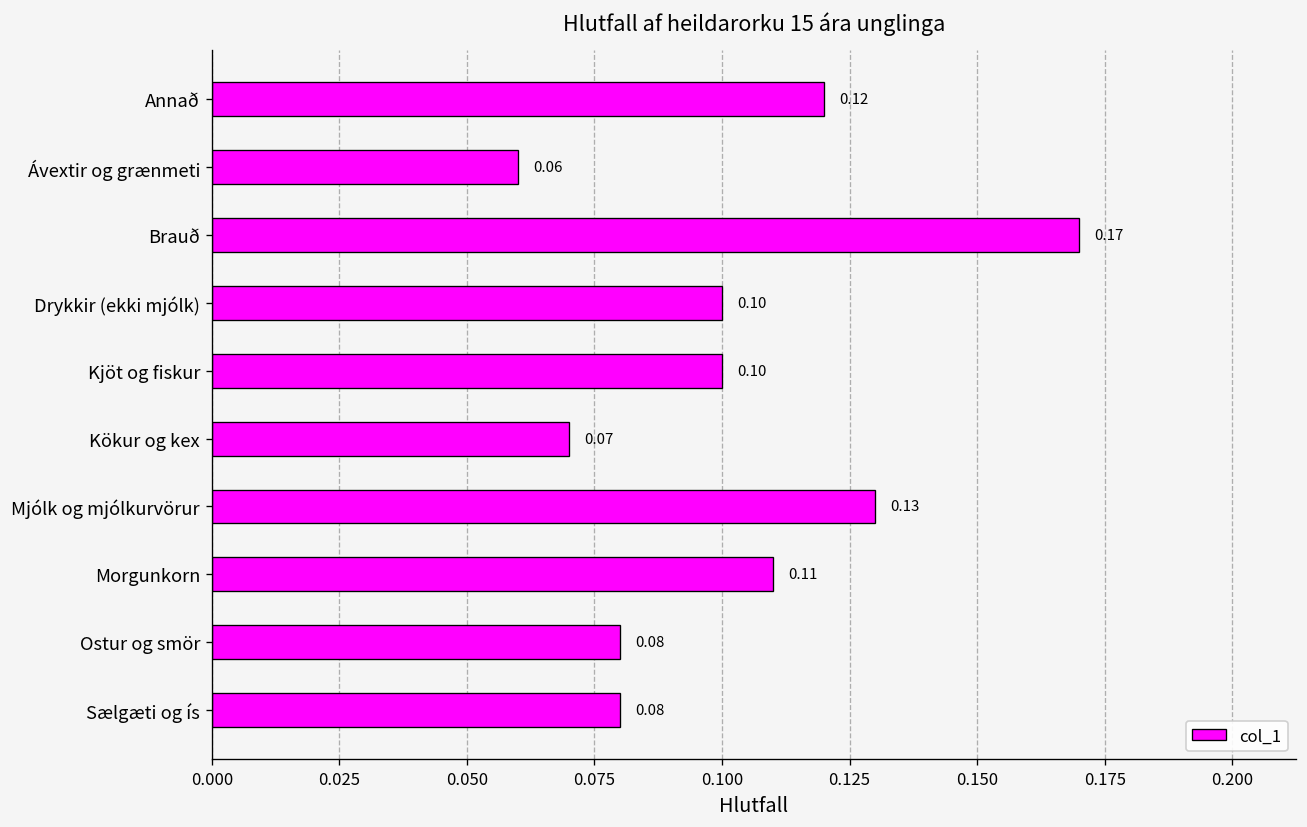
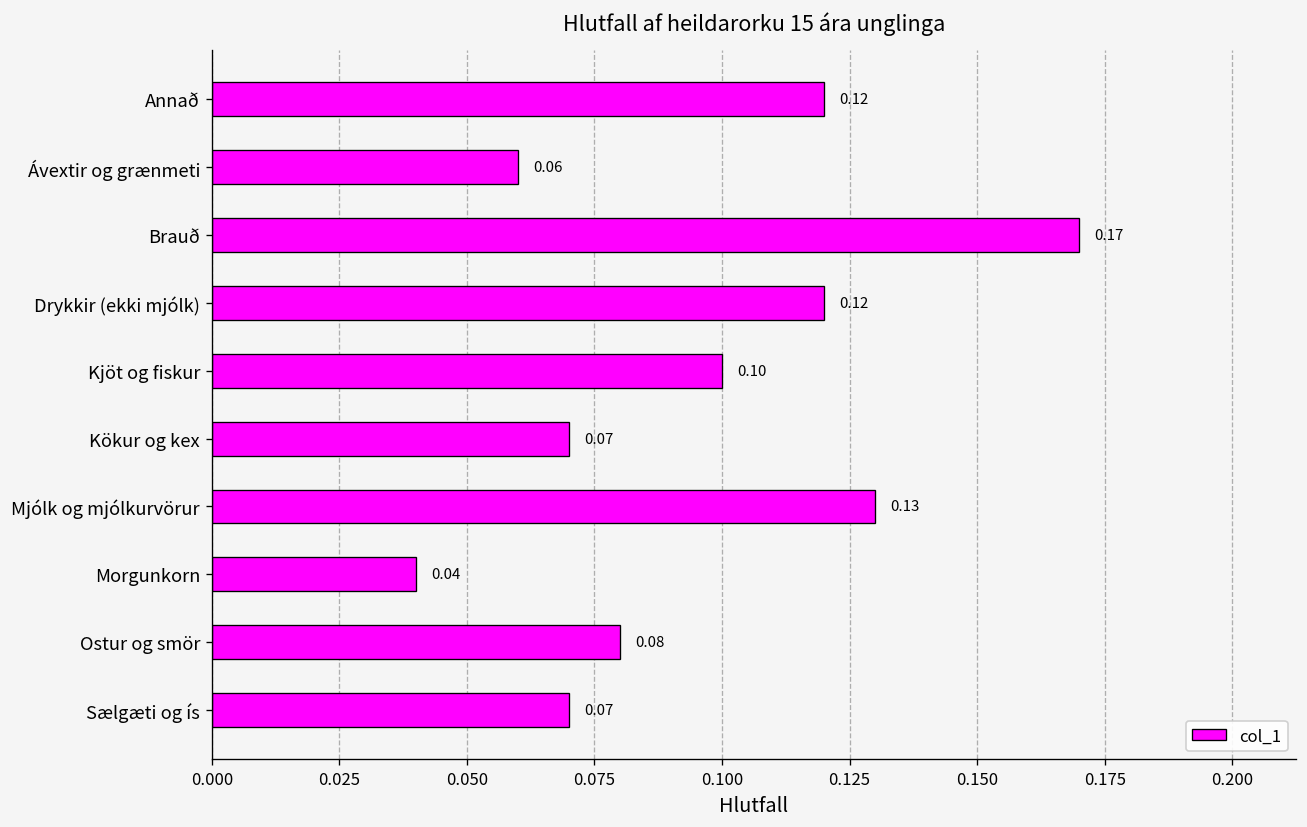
Drykkir (ekki mjólk): 0.10 -> 0.12
Morgunkorn: 0.11 -> 0.04
Sælgæti og ís: 0.08 -> 0.07
